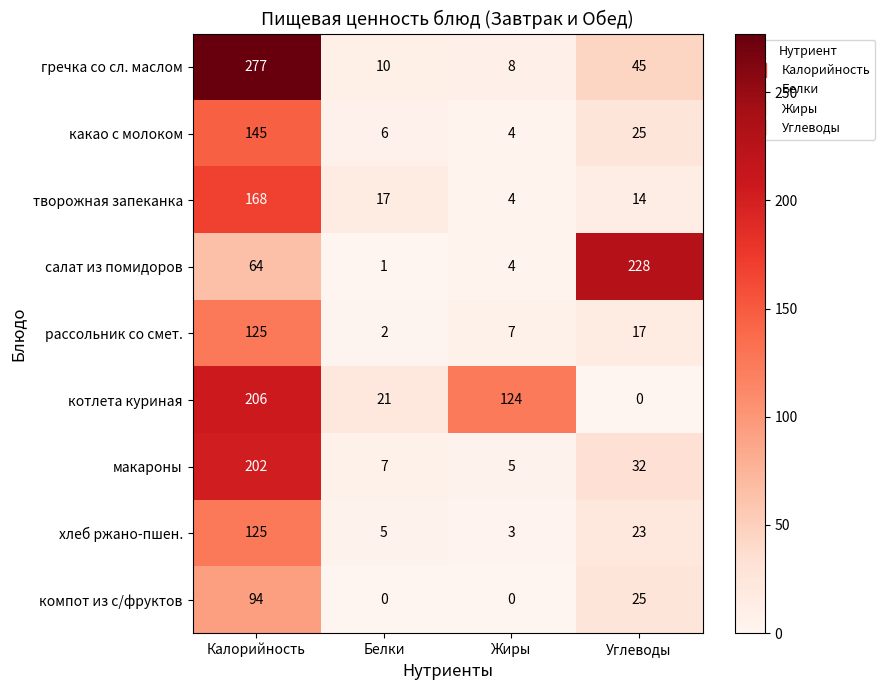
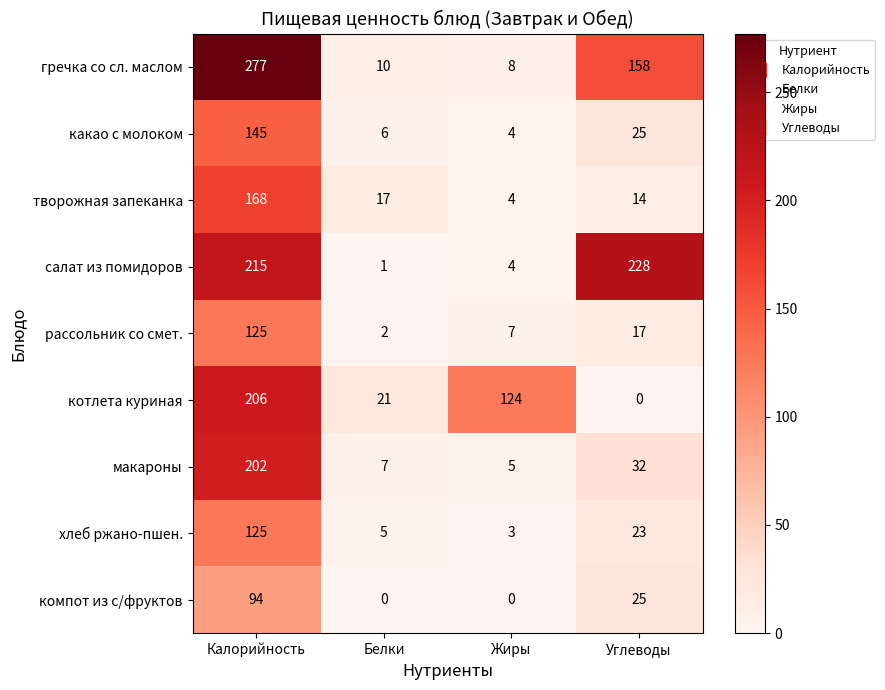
гречка со сл. маслом, Углеводы: 45 -> 158
салат из помидоров, Калорийность: 64 -> 215
